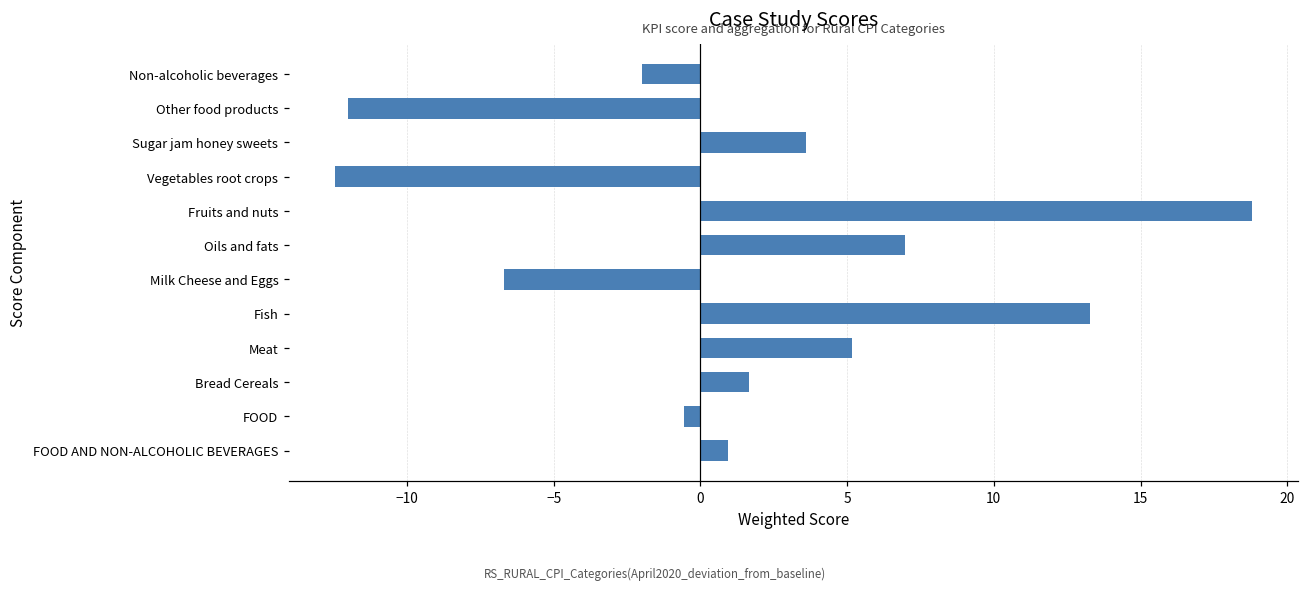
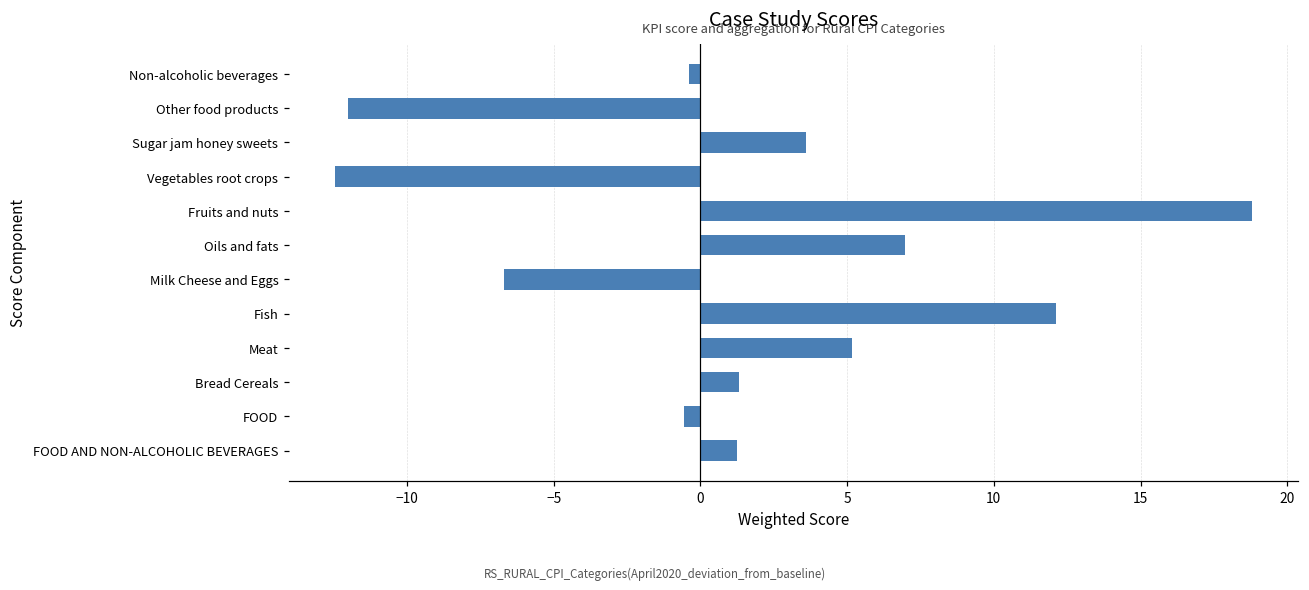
Non-alcoholic beverages: -2.0 -> -0.4
Fish: 13.3 -> 12.1
Bread Cereals: 1.7 -> 1.3
FOOD AND NON-ALCOHOLIC BEVERAGES: 0.9 -> 1.2
